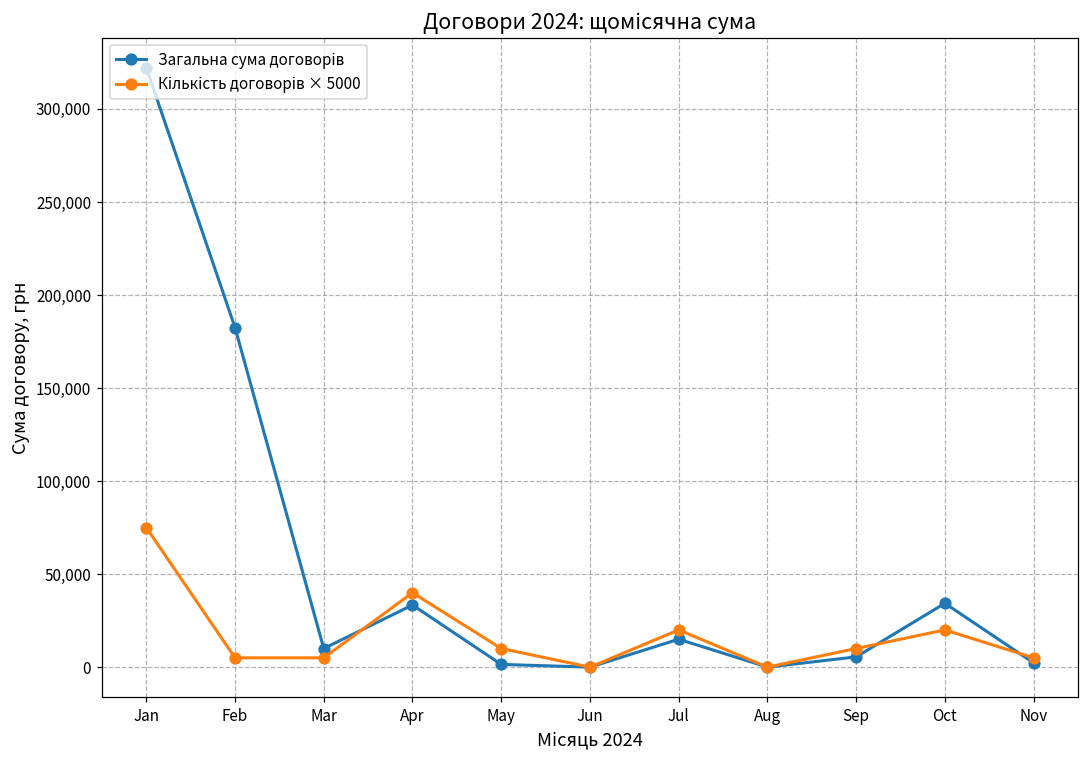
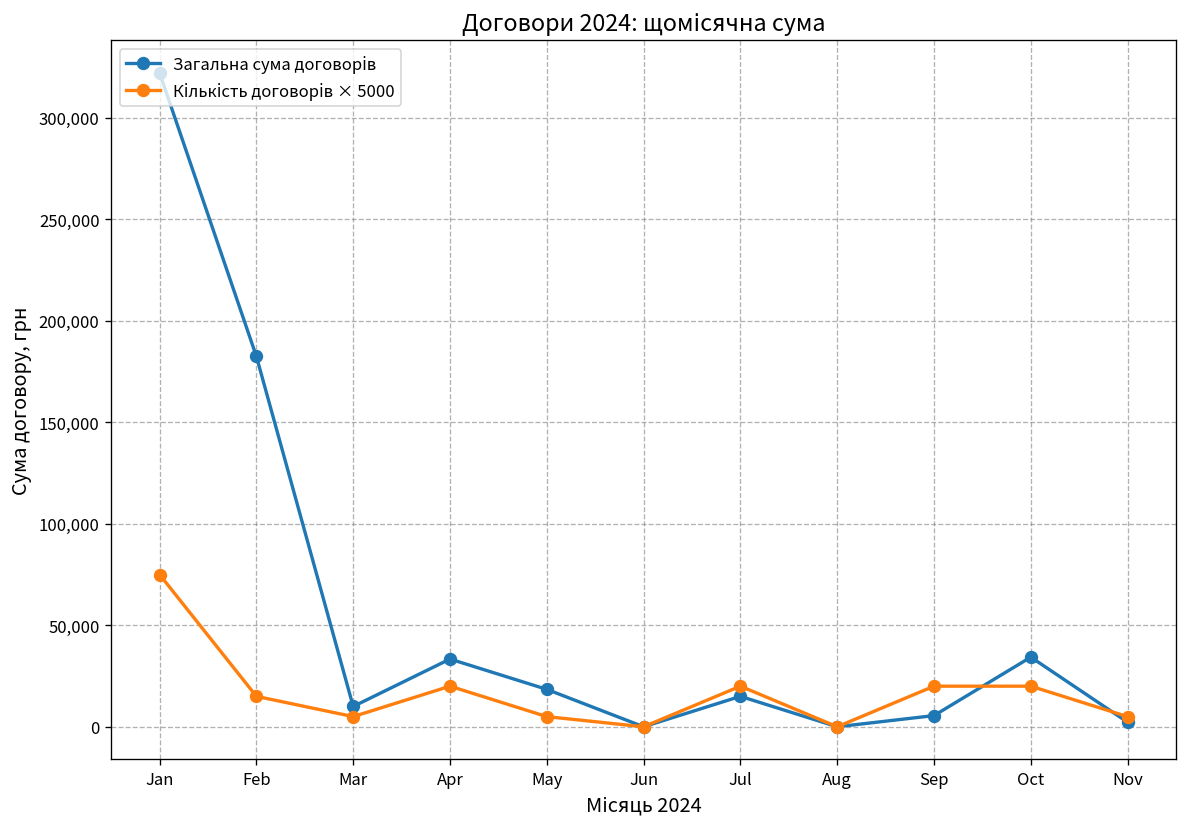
Кількість договорів × 5000, Feb: 5,000 -> 15,000
Кількість договорів × 5000, Apr: 40,000 -> 20,000
Загальна сума договорів, May: 1,000 -> 18,000
Кількість договорів × 5000, May: 10,000 -> 5,000
Кількість договорів × 5000, Sep: 10,000 -> 20,000
